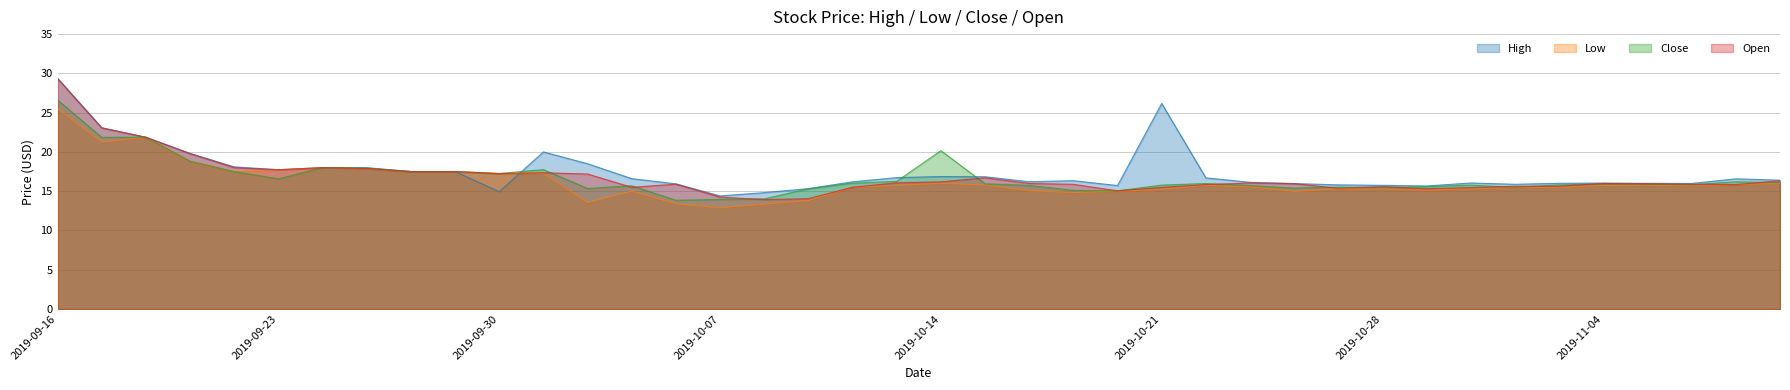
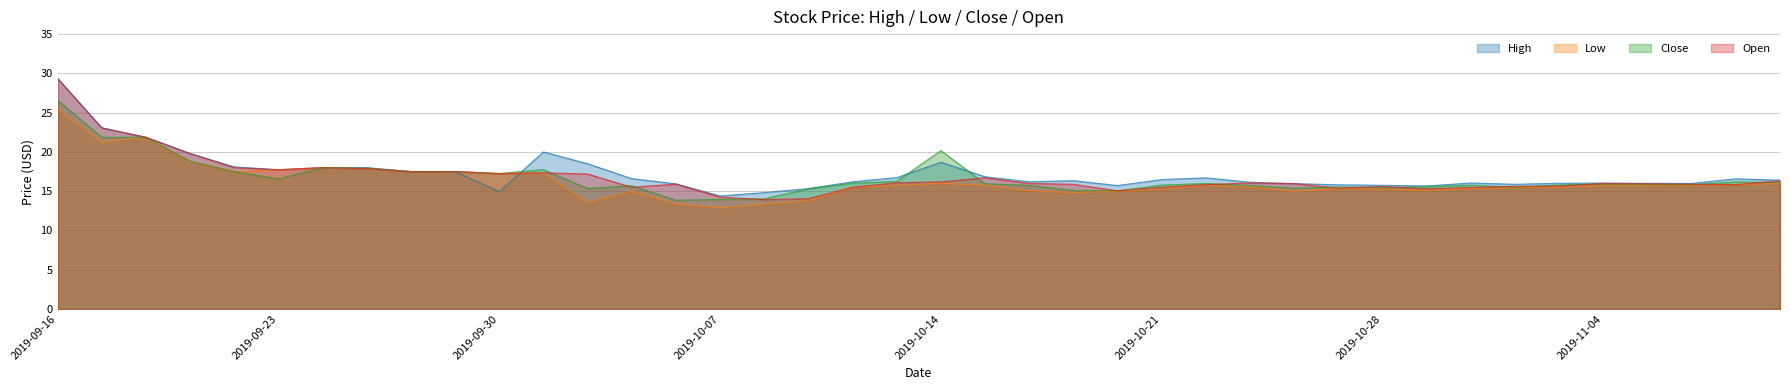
High, 2019-10-14: 17 -> 19
High, 2019-10-21: 26 -> 16
